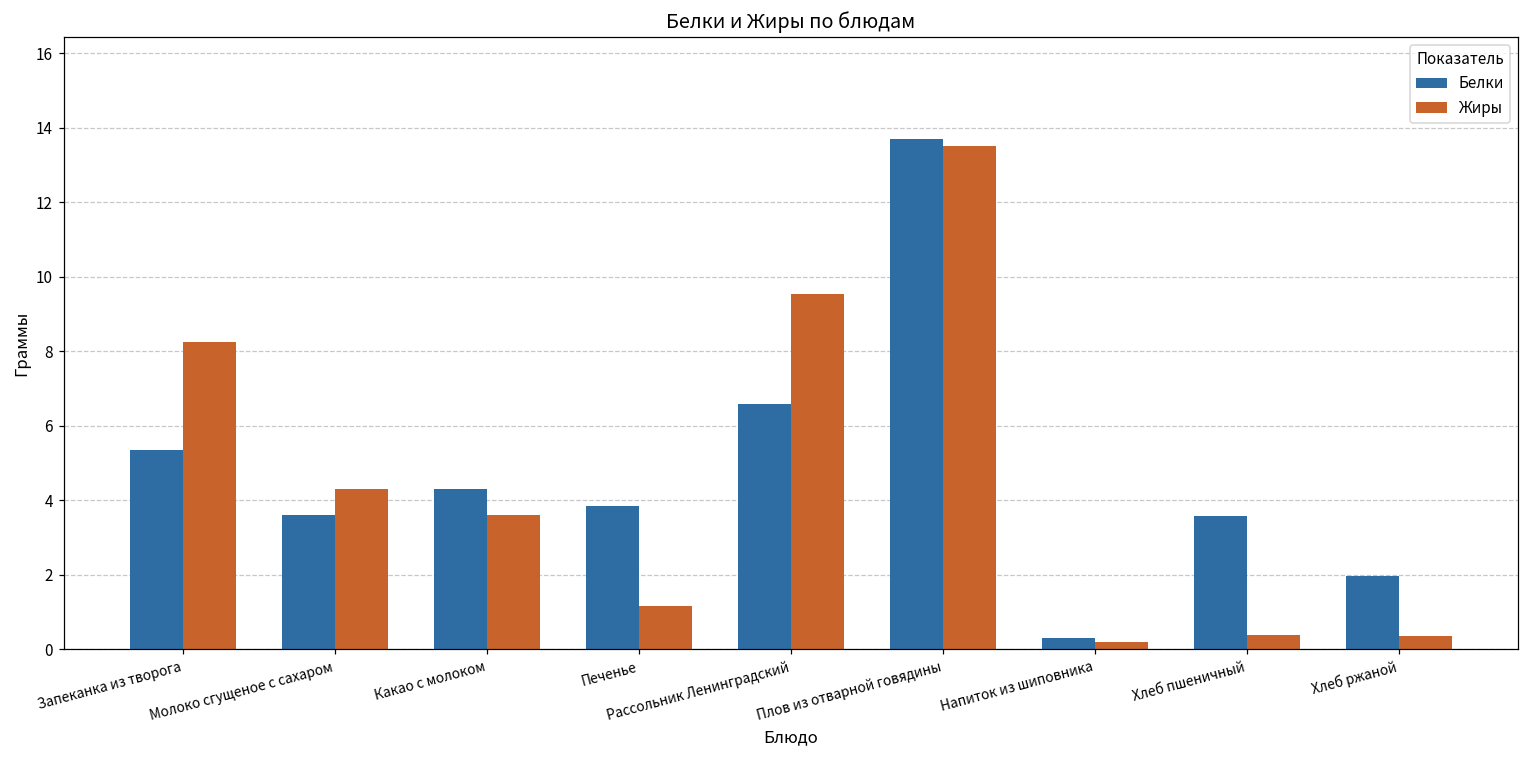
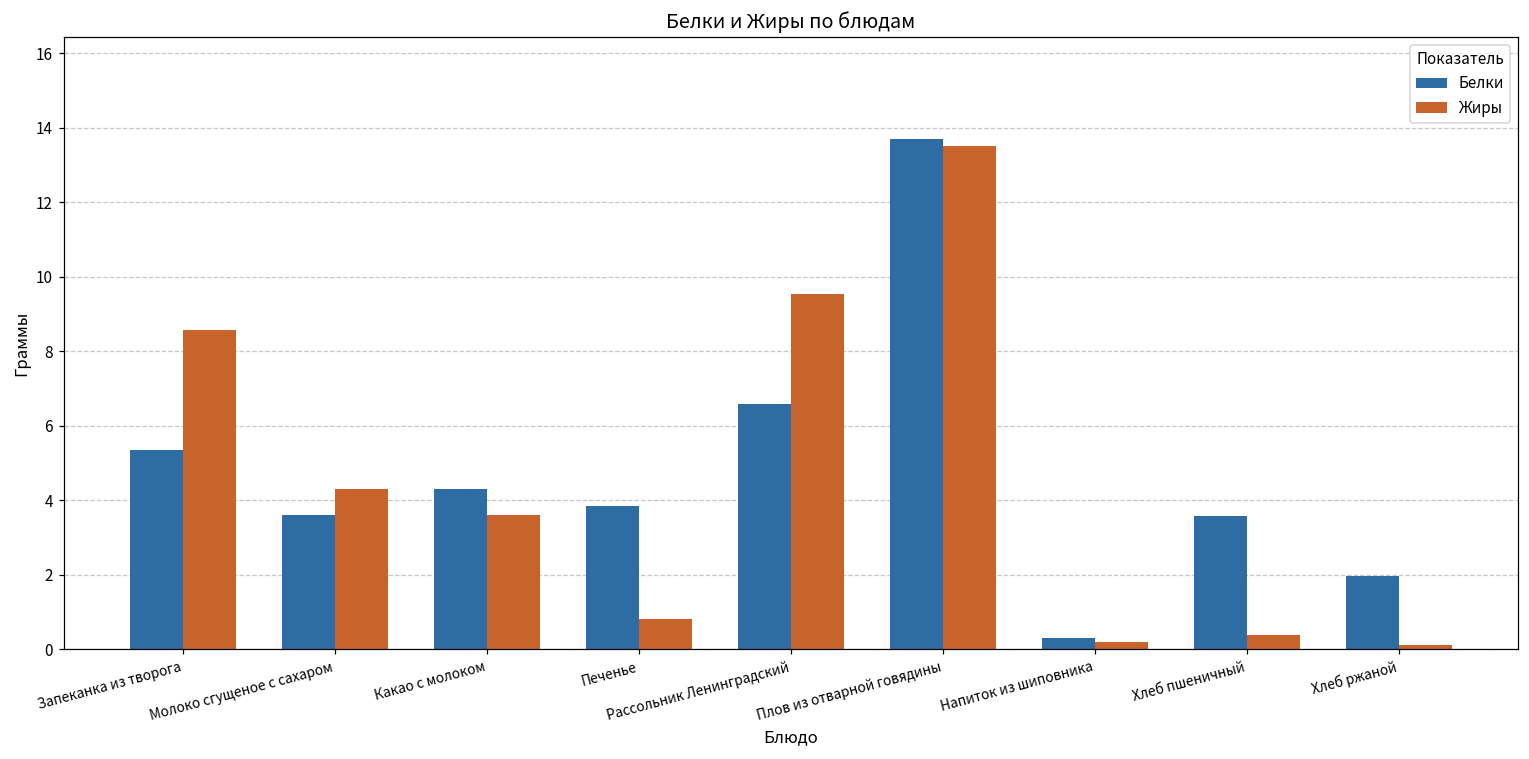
Жиры, Запеканка из творога: 8.3 -> 8.6
Жиры, Печенье: 1.2 -> 0.8
Жиры, Хлеб ржаной: 0.4 -> 0.1
